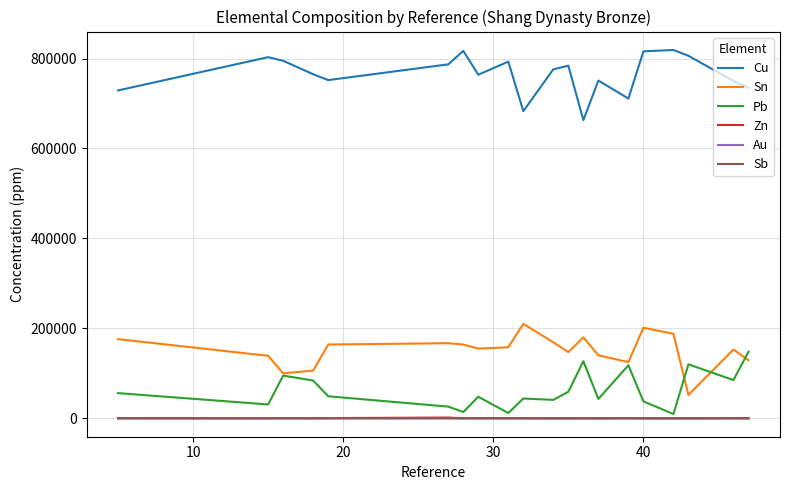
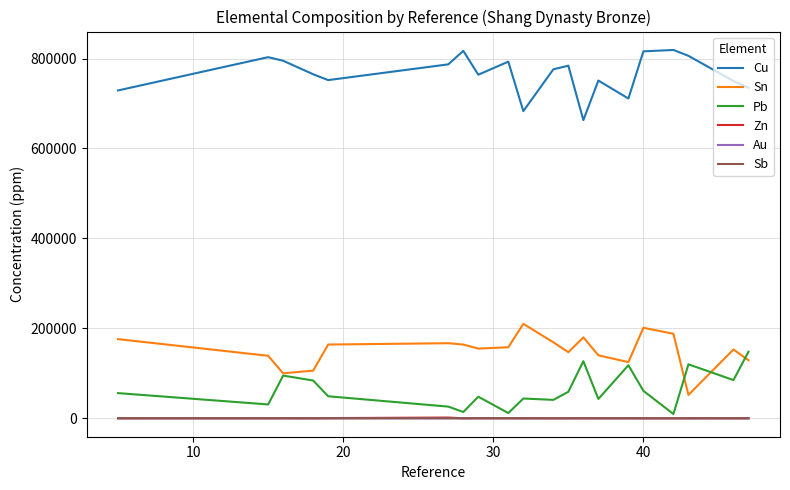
Pb, 40: 40000 -> 60000
